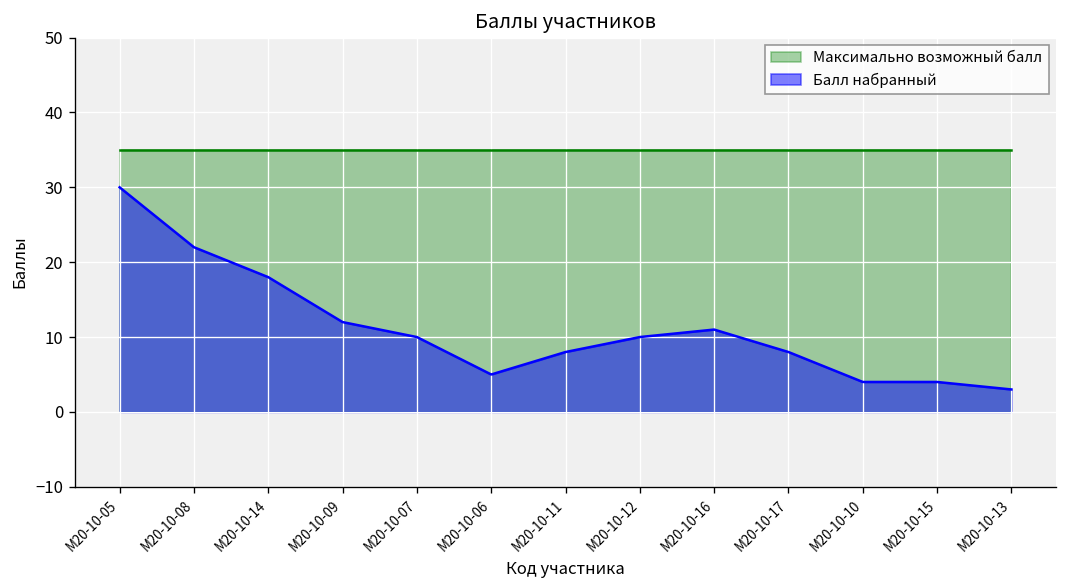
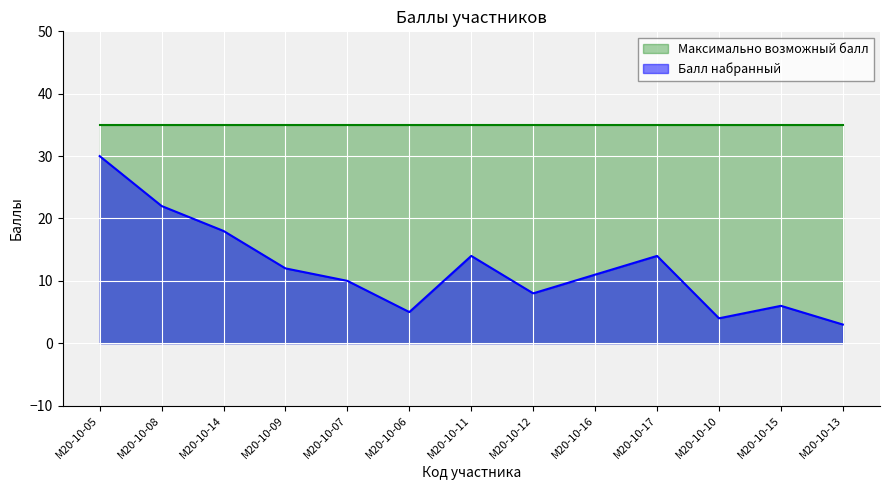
Балл набранный, М20-10-11: 8 -> 14
Балл набранный, М20-10-12: 10 -> 8
Балл набранный, М20-10-17: 8 -> 14
Балл набранный, М20-10-15: 4 -> 6
